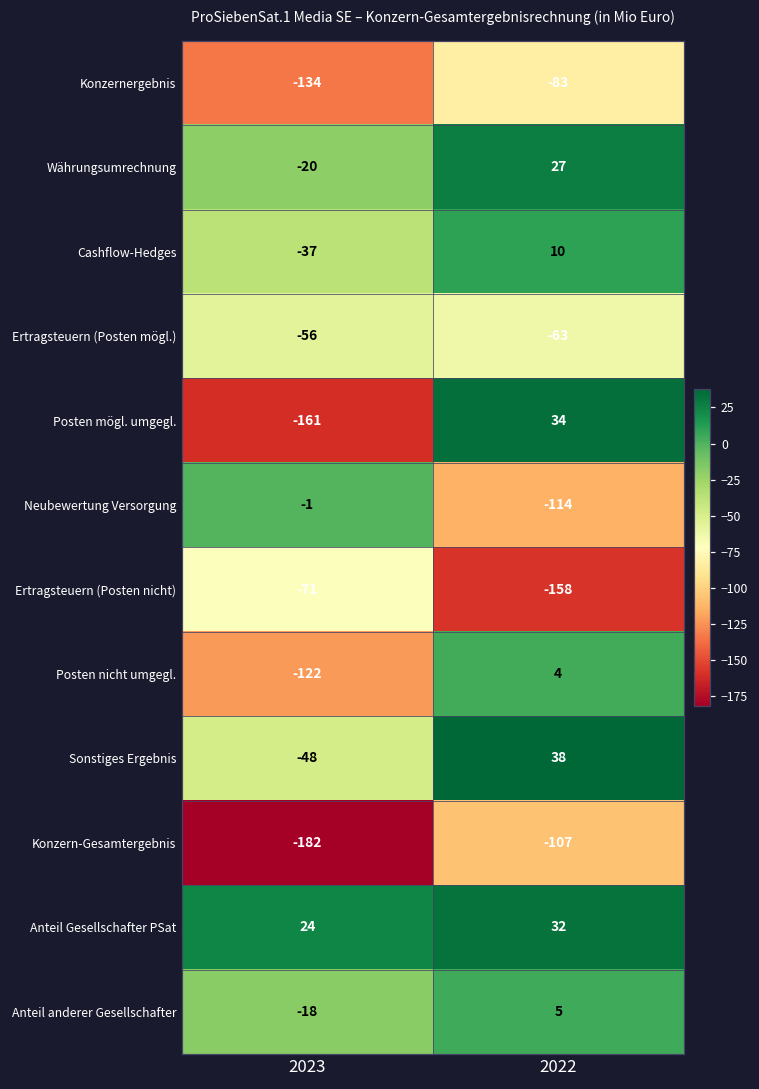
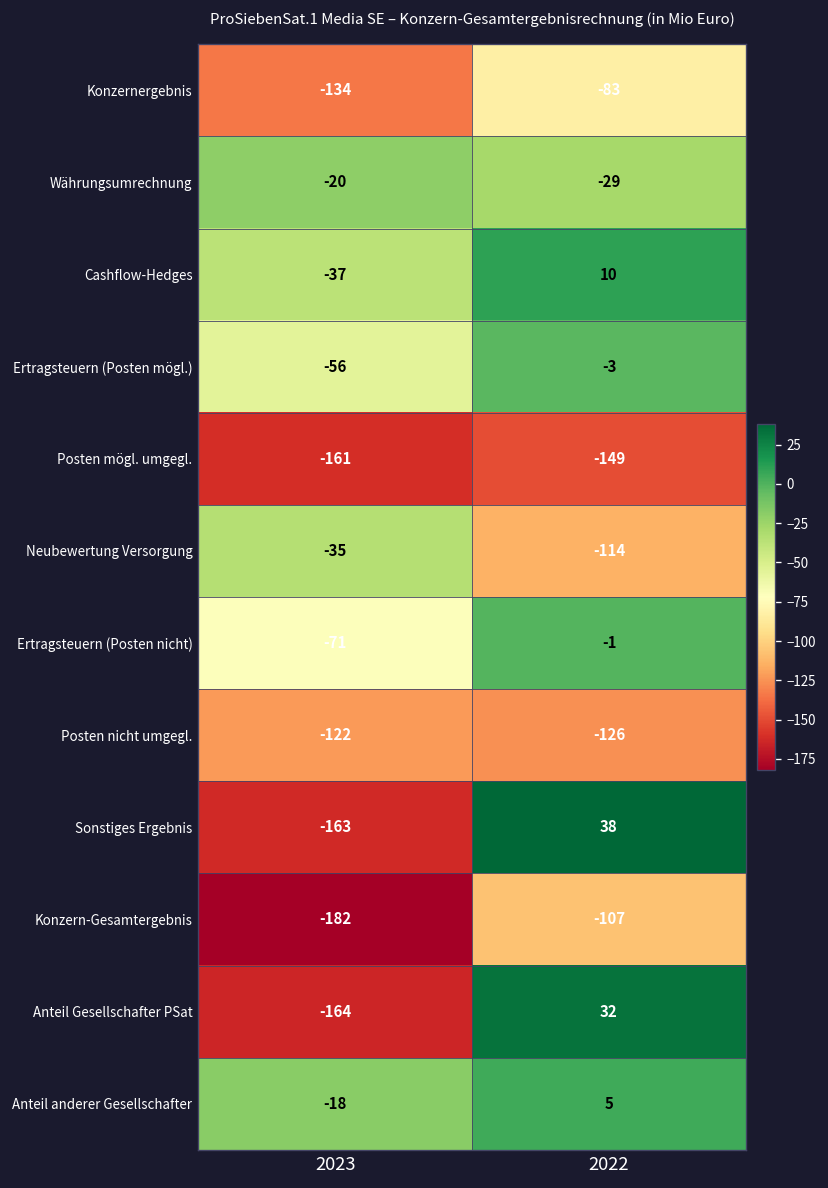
Währungsumrechnung, 2022: 27 -> -29
Ertragsteuern (Posten mögl.), 2022: -63 -> -3
Posten mögl. umgegl., 2022: 34 -> -149
Neubewertung Versorgung, 2023: -1 -> -35
Ertragsteuern (Posten nicht), 2022: -158 -> -1
Posten nicht umgegl., 2022: 4 -> -126
Sonstiges Ergebnis, 2023: -48 -> -163
Anteil Gesellschafter PSat, 2023: 24 -> -164
